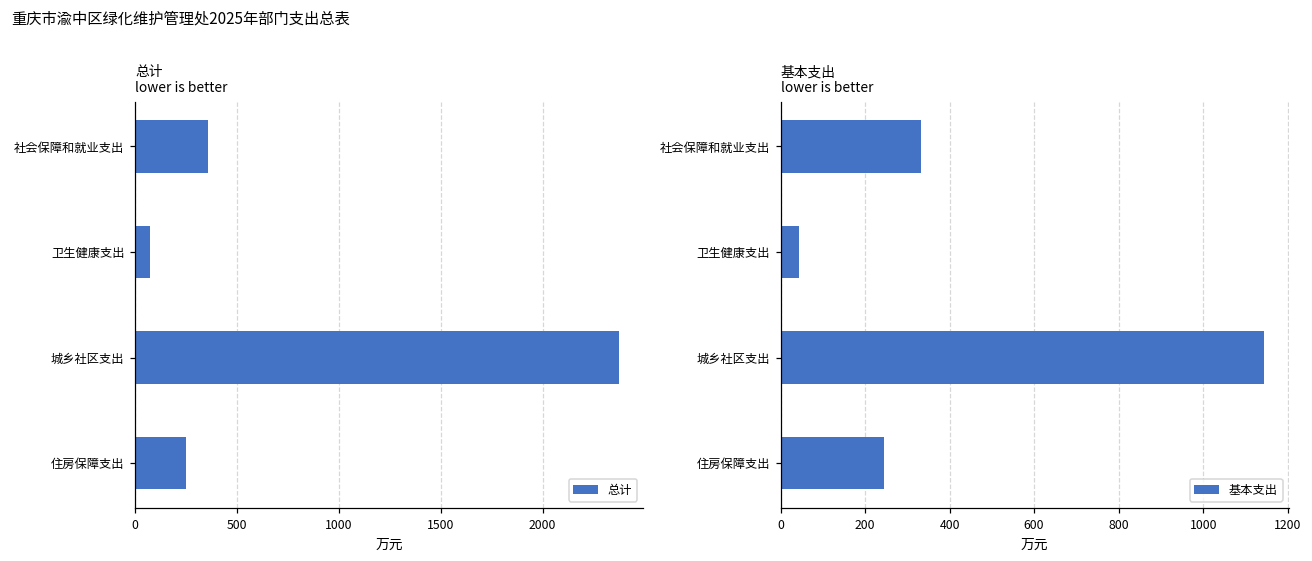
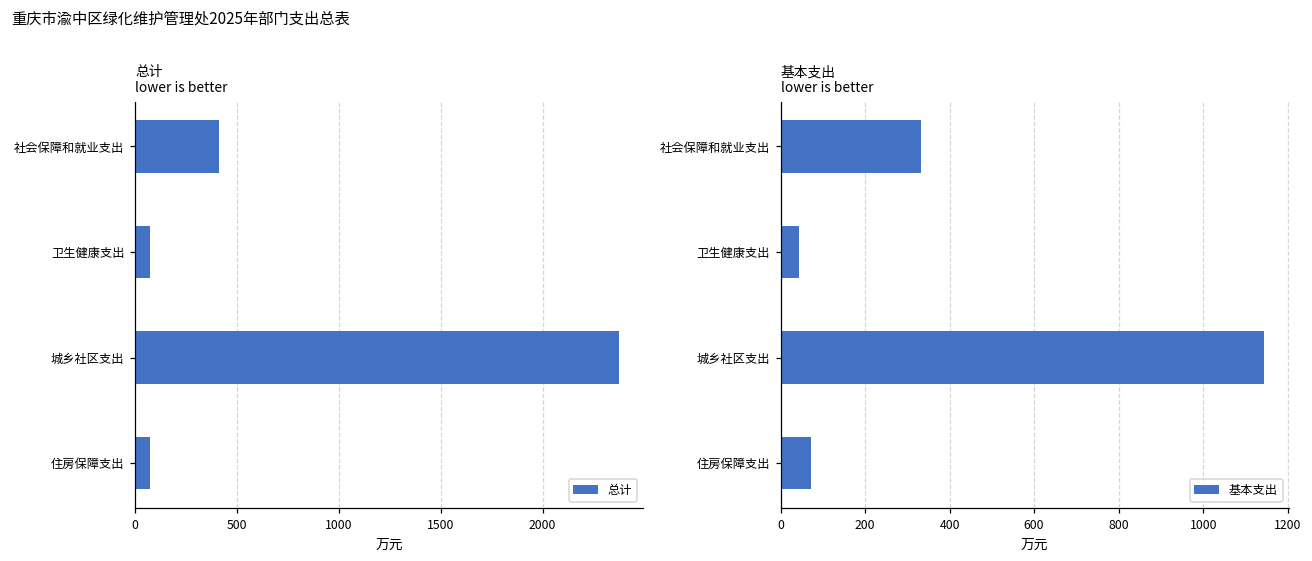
总计 lower is better, 社会保障和就业支出: 360 -> 410
总计 lower is better, 住房保障支出: 250 -> 70
基本支出 lower is better, 住房保障支出: 240 -> 70
